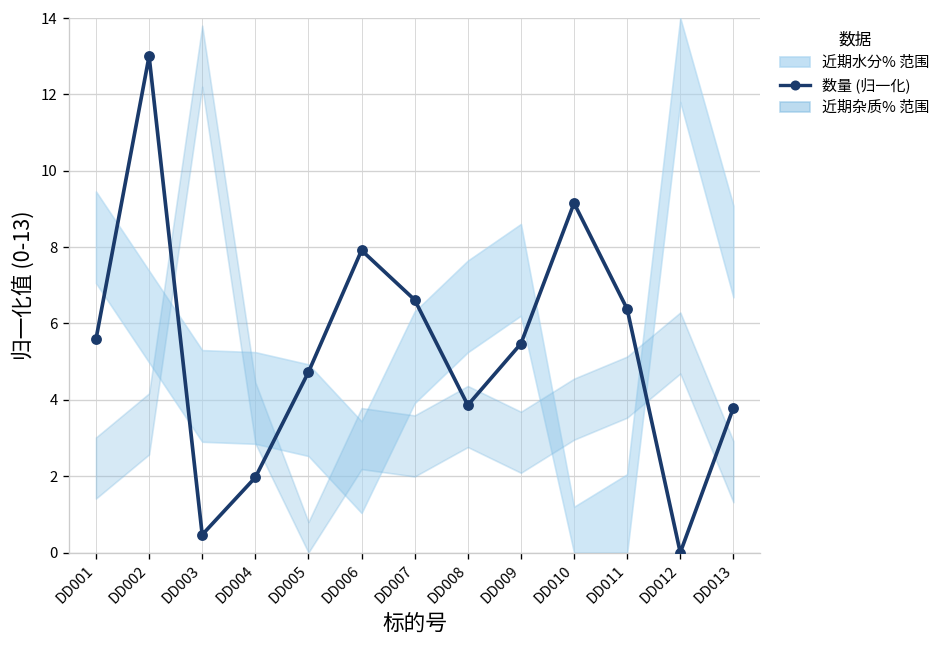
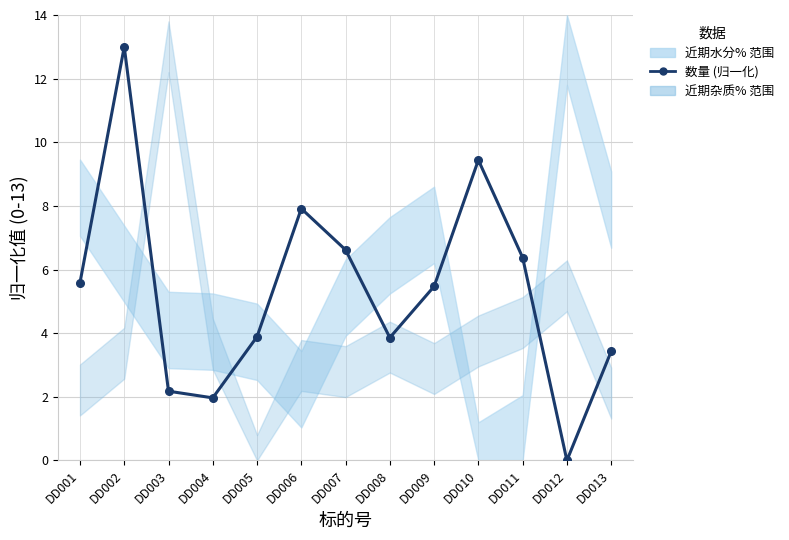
数量 (归一化), DD003: 0.5 -> 2.2
数量 (归一化), DD005: 4.7 -> 3.9
数量 (归一化), DD010: 9.2 -> 9.4
数量 (归一化), DD013: 3.8 -> 3.4
